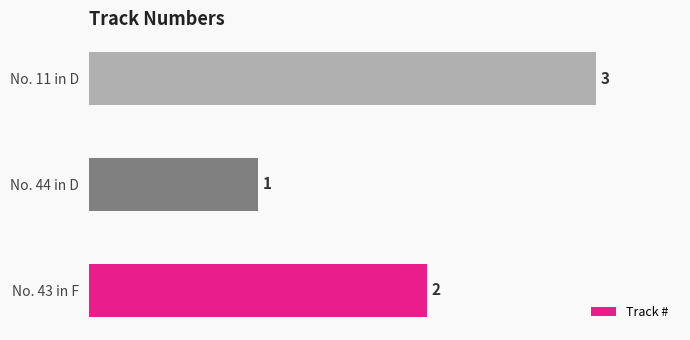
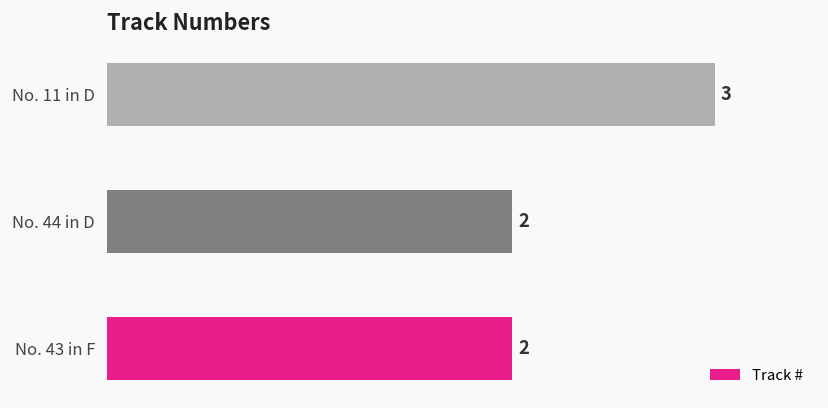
No. 44 in D: 1 -> 2
